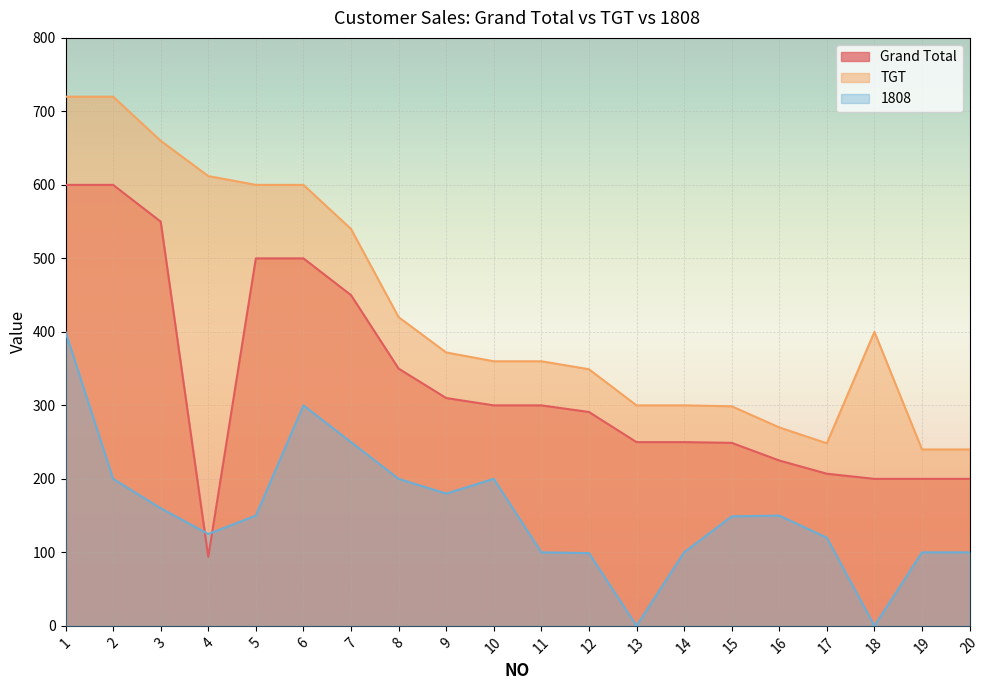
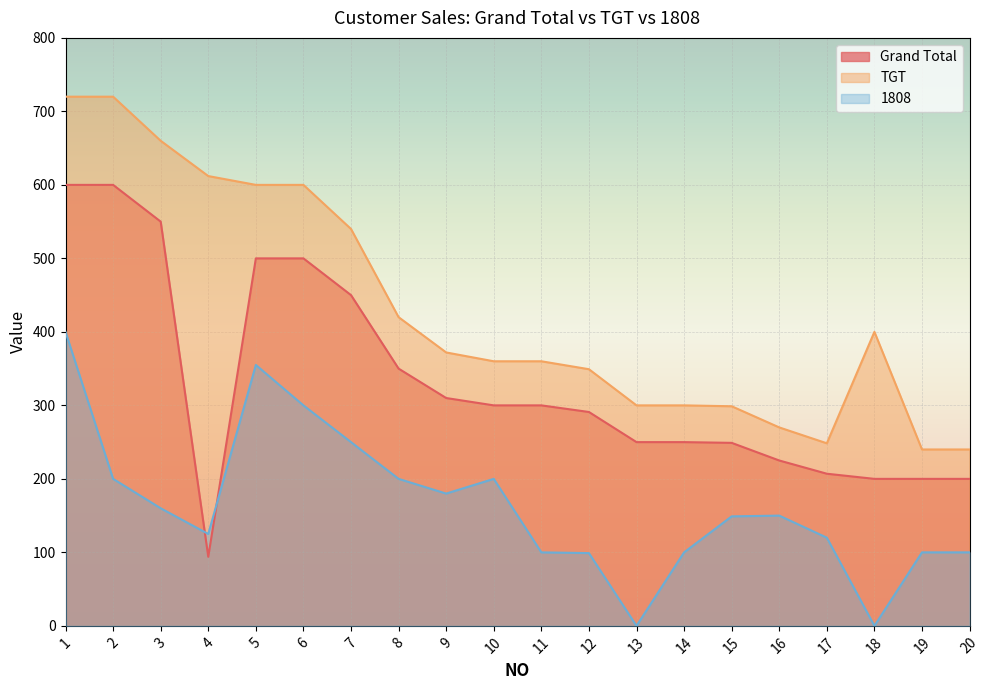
1808, 5: 150 -> 360
